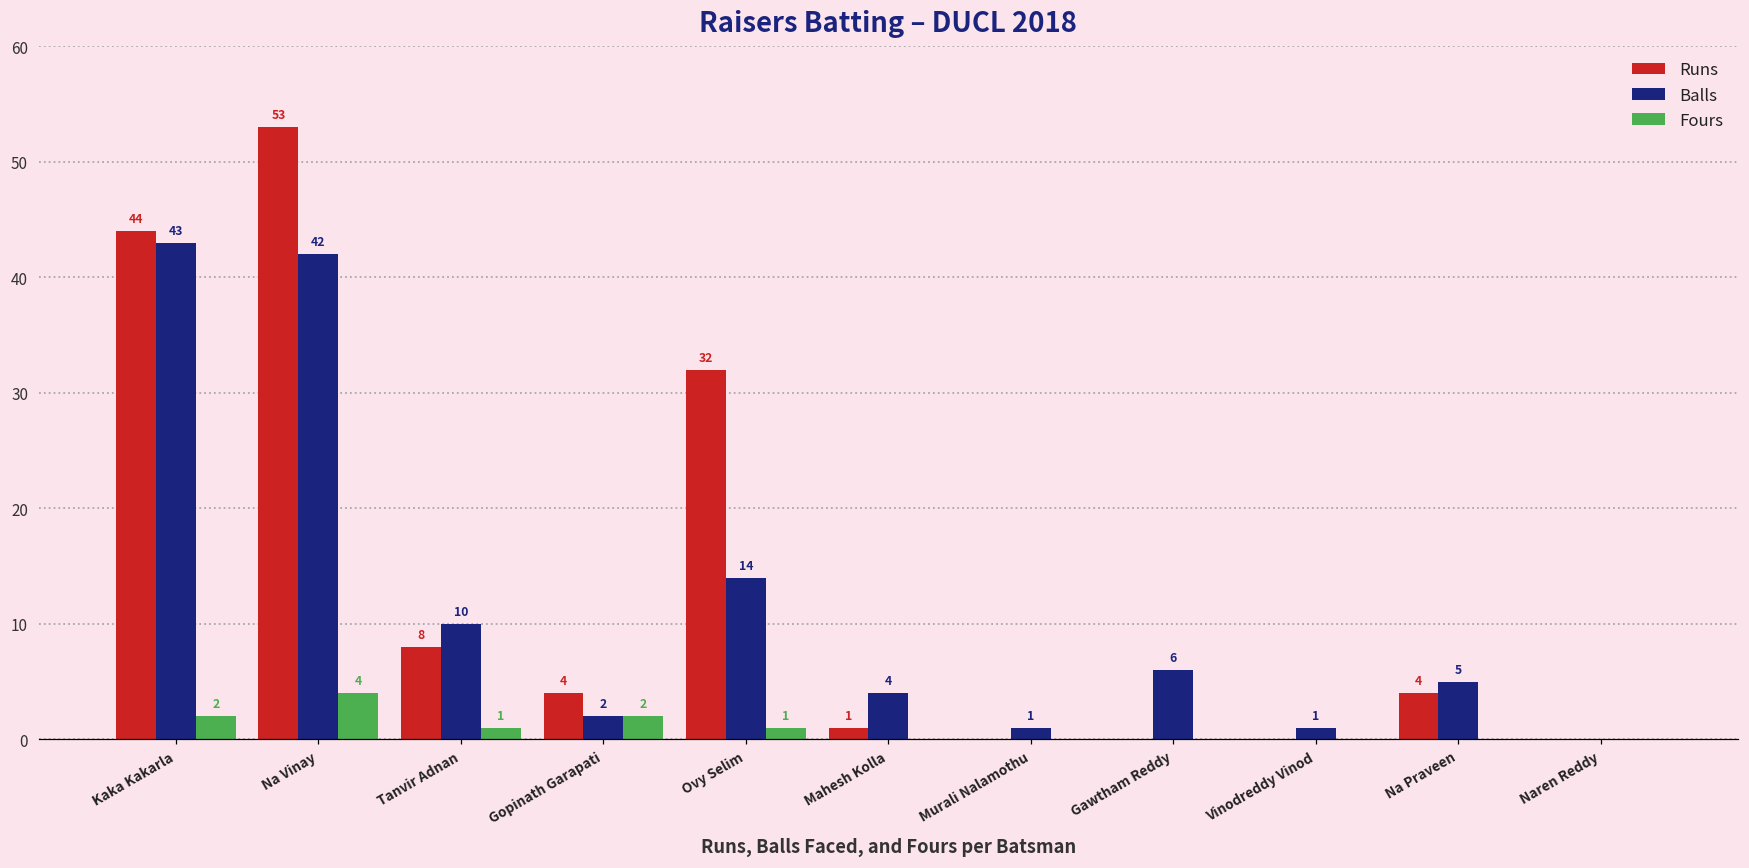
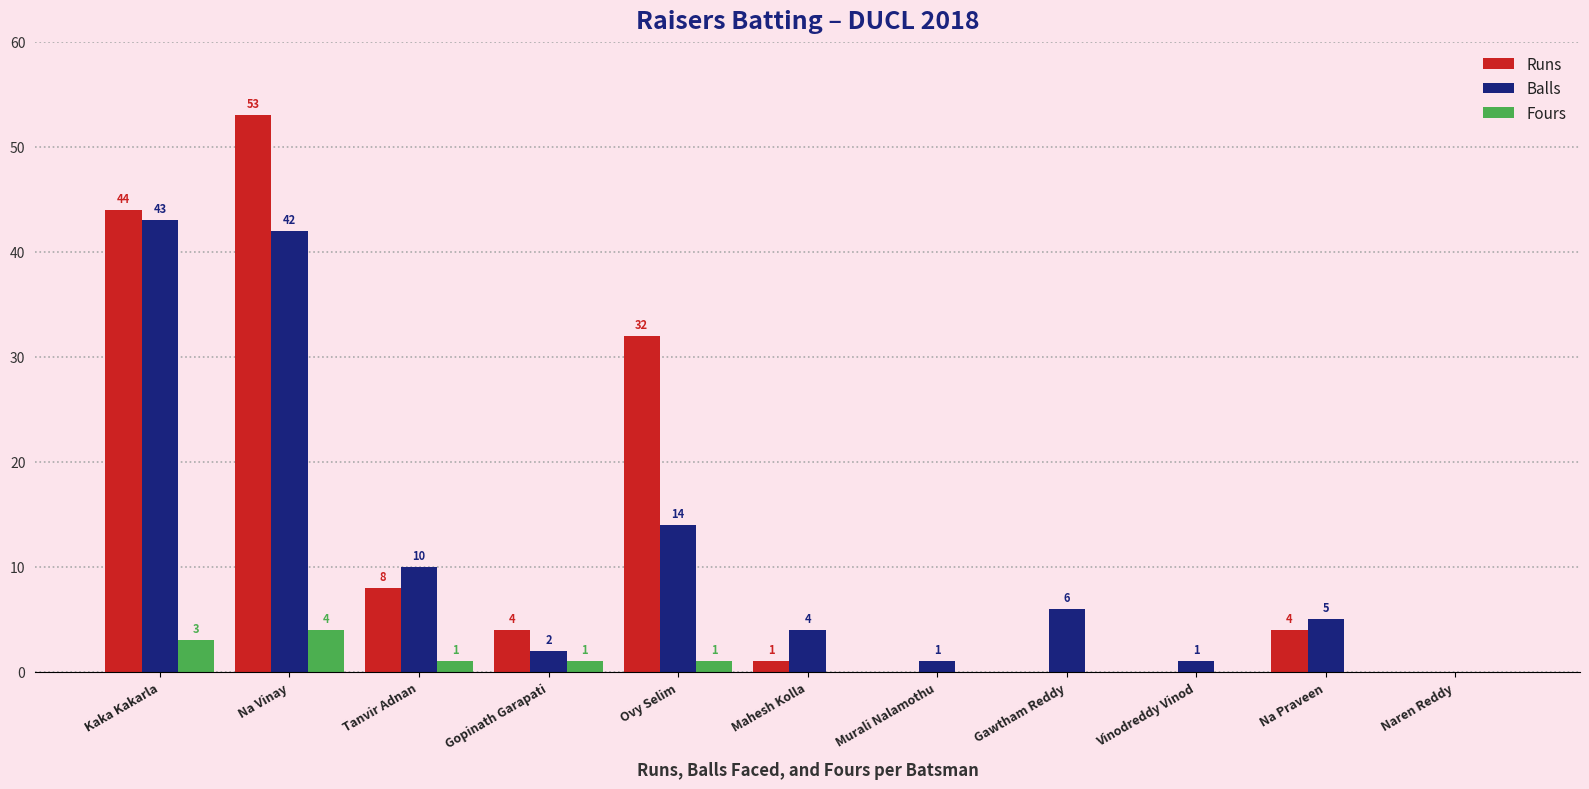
Fours, Kaka Kakarla: 2 -> 3
Fours, Gopinath Garapati: 2 -> 1
